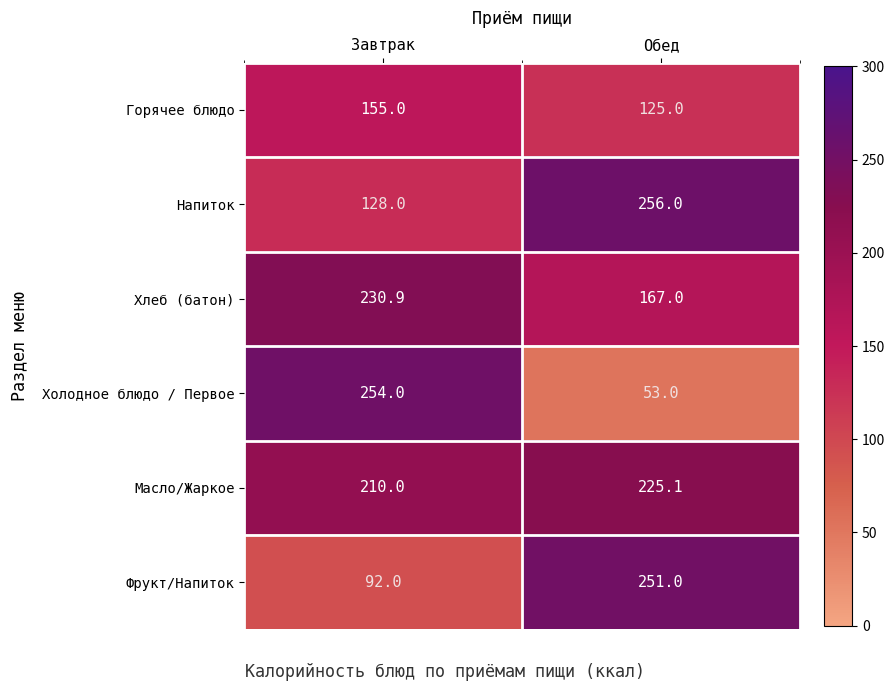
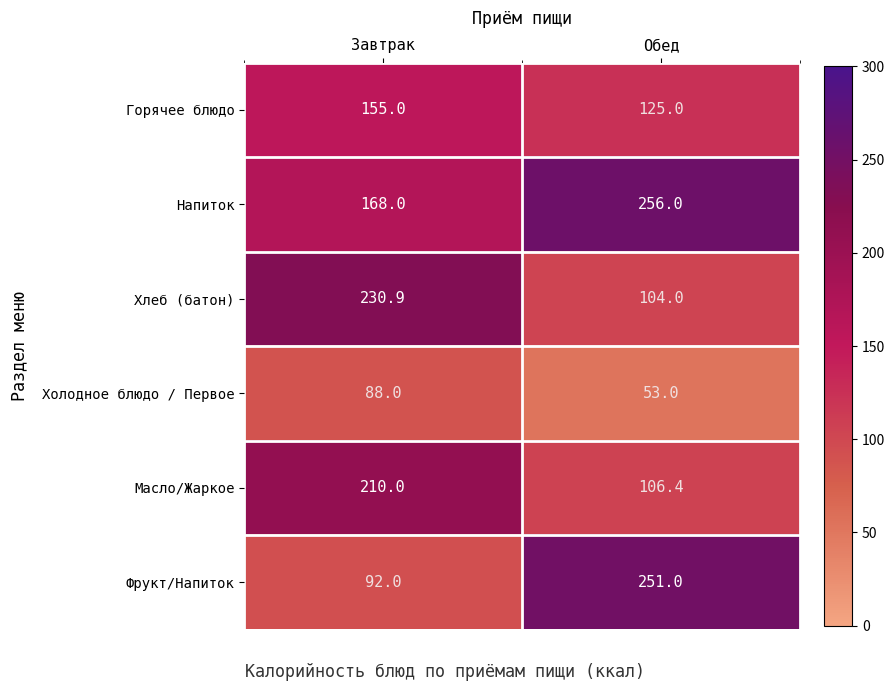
Напиток, Завтрак: 128.0 -> 168.0
Хлеб (батон), Обед: 167.0 -> 104.0
Холодное блюдо / Первое, Завтрак: 254.0 -> 88.0
Масло/Жаркое, Обед: 225.1 -> 106.4
